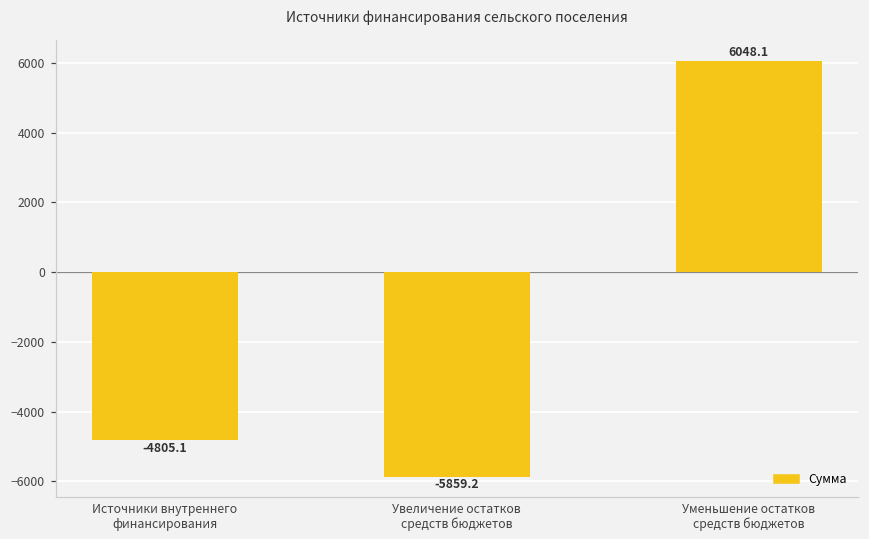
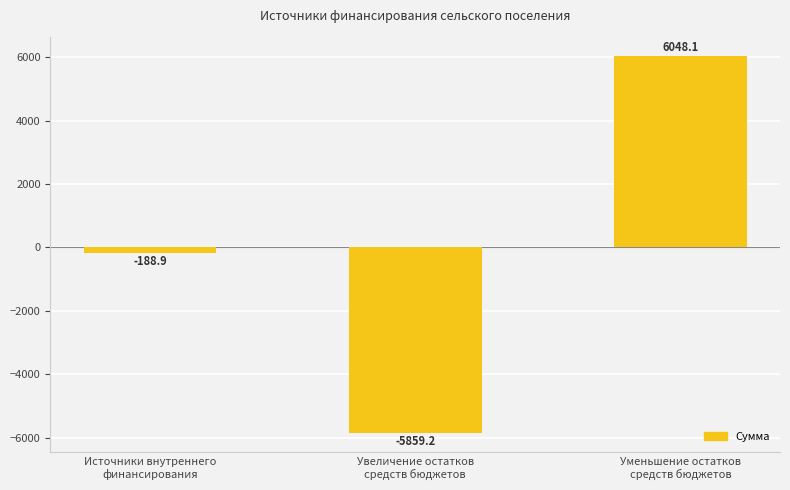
Источники внутреннего финансирования: -4805.1 -> -188.9
